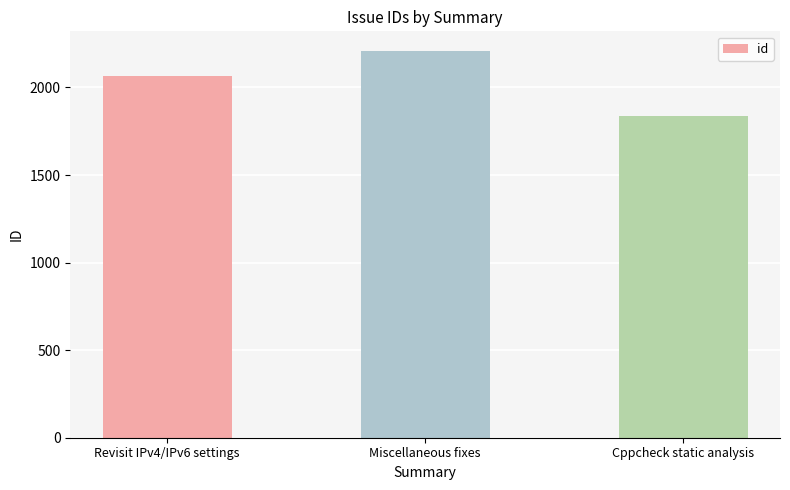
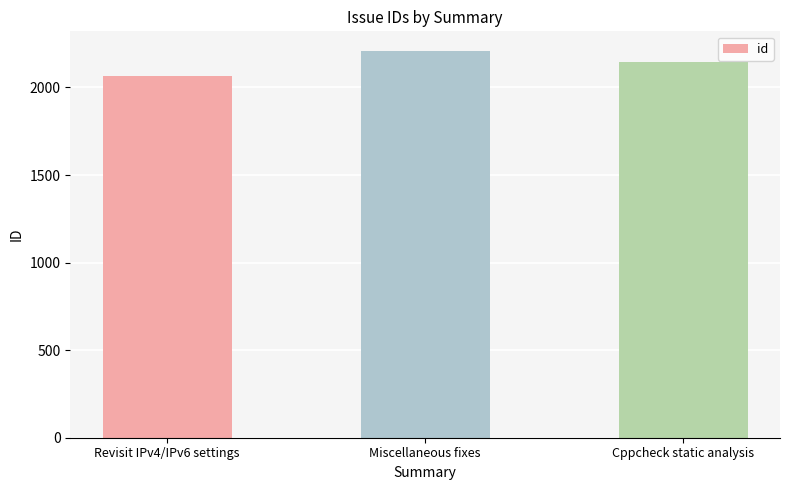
Cppcheck static analysis: 1840 -> 2150
